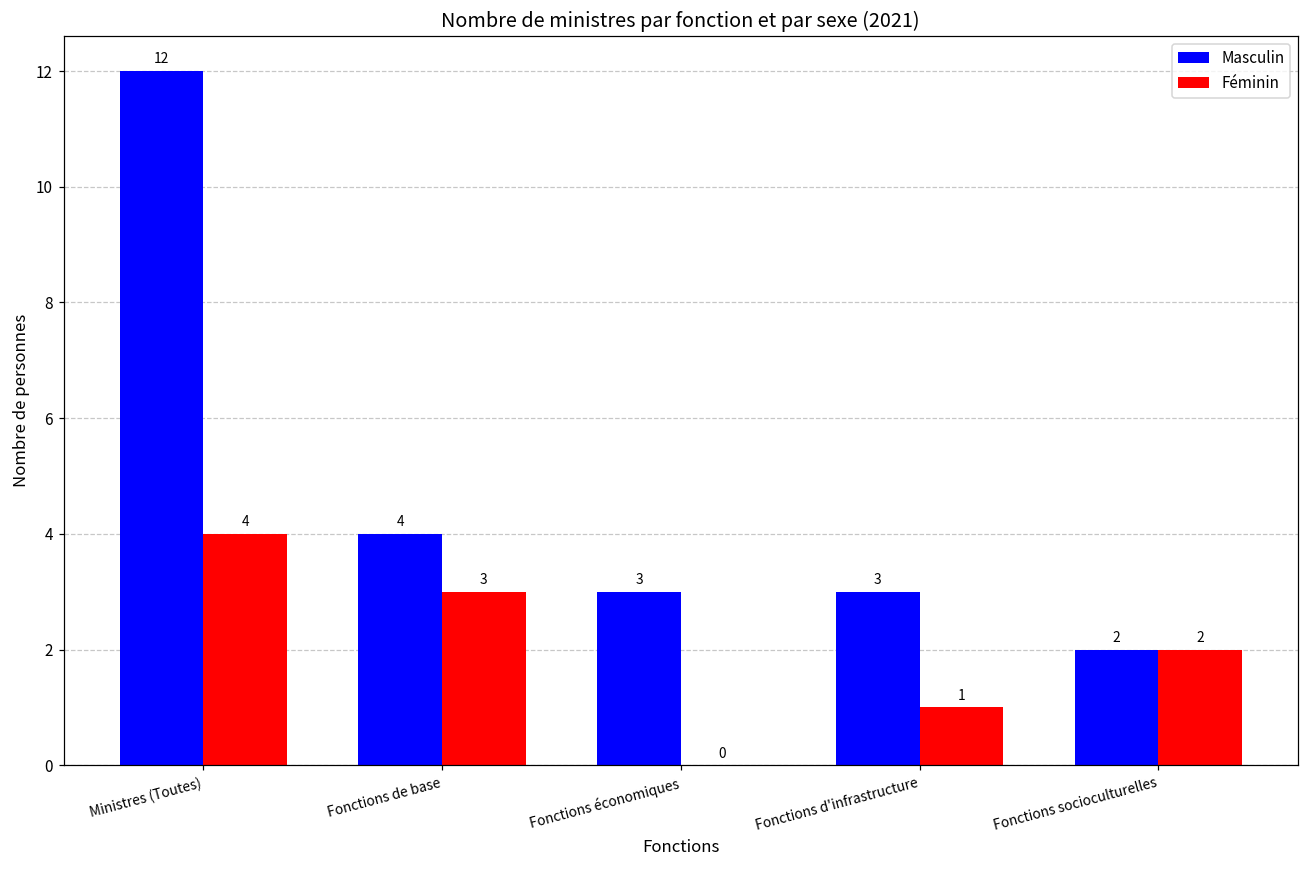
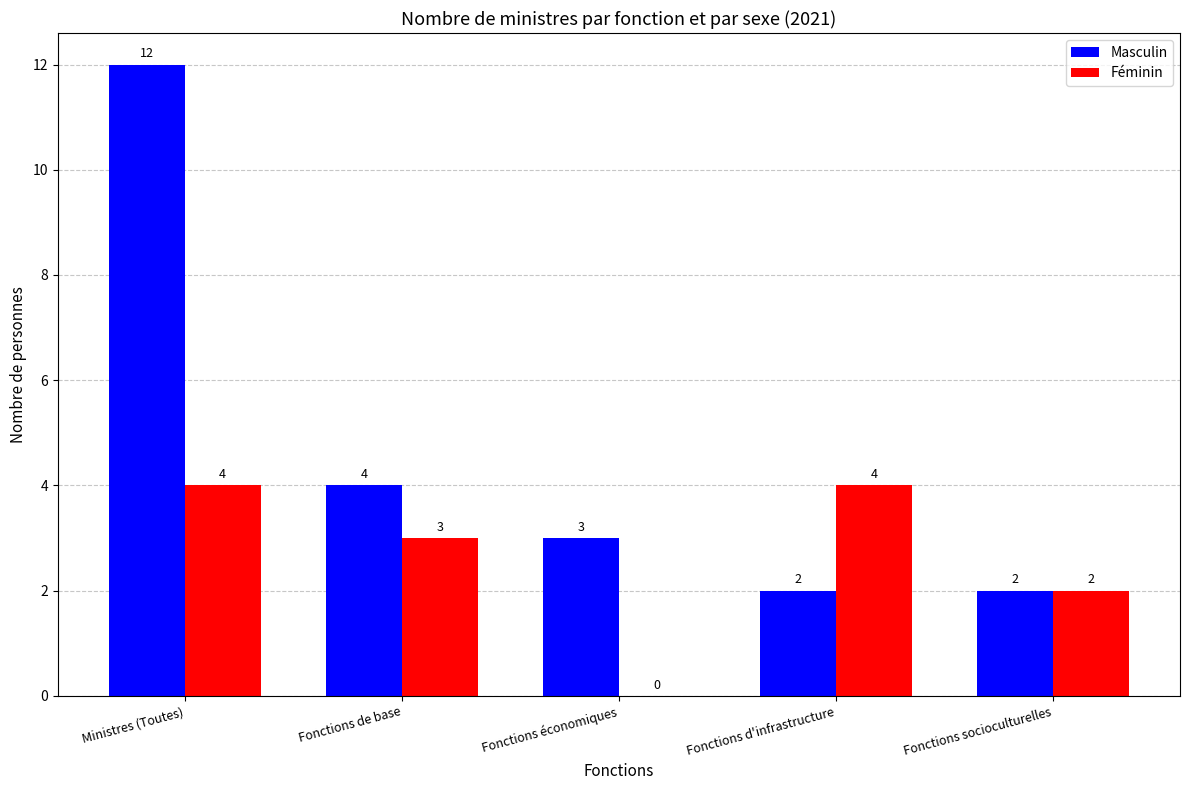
Masculin, Fonctions d'infrastructure: 3 -> 2
Féminin, Fonctions d'infrastructure: 1 -> 4
